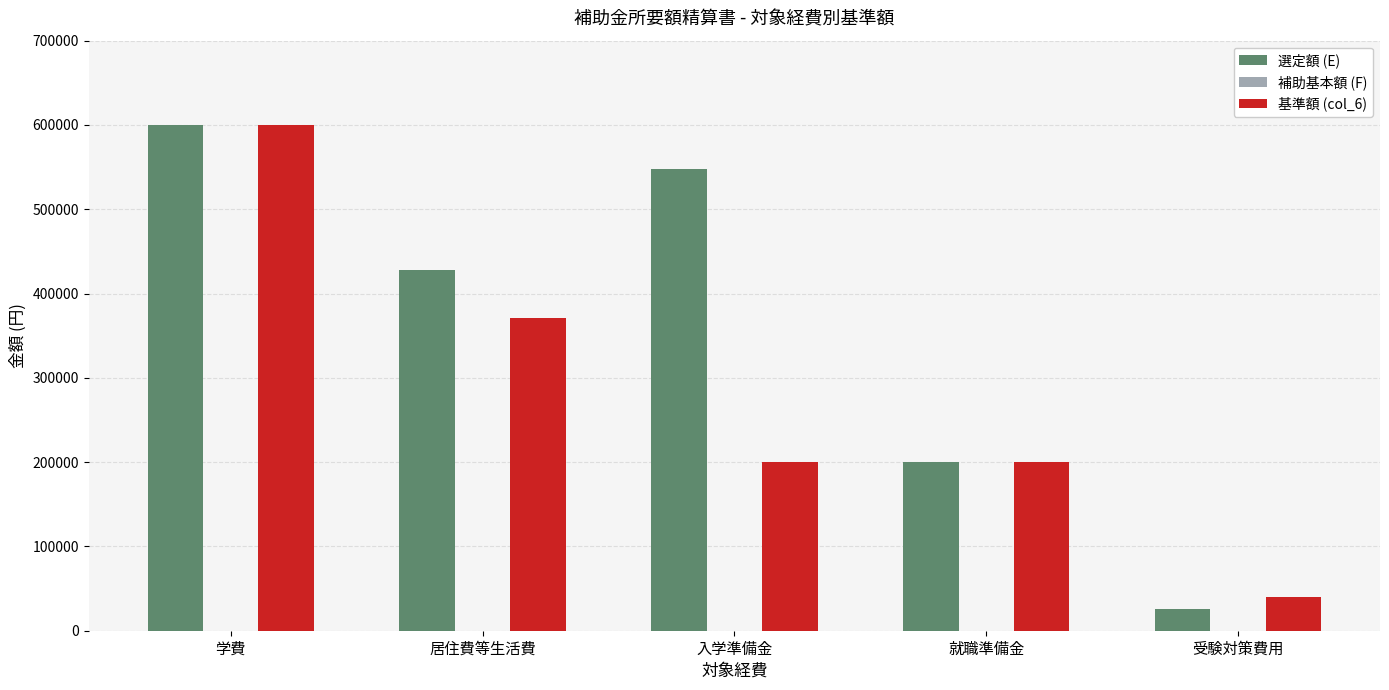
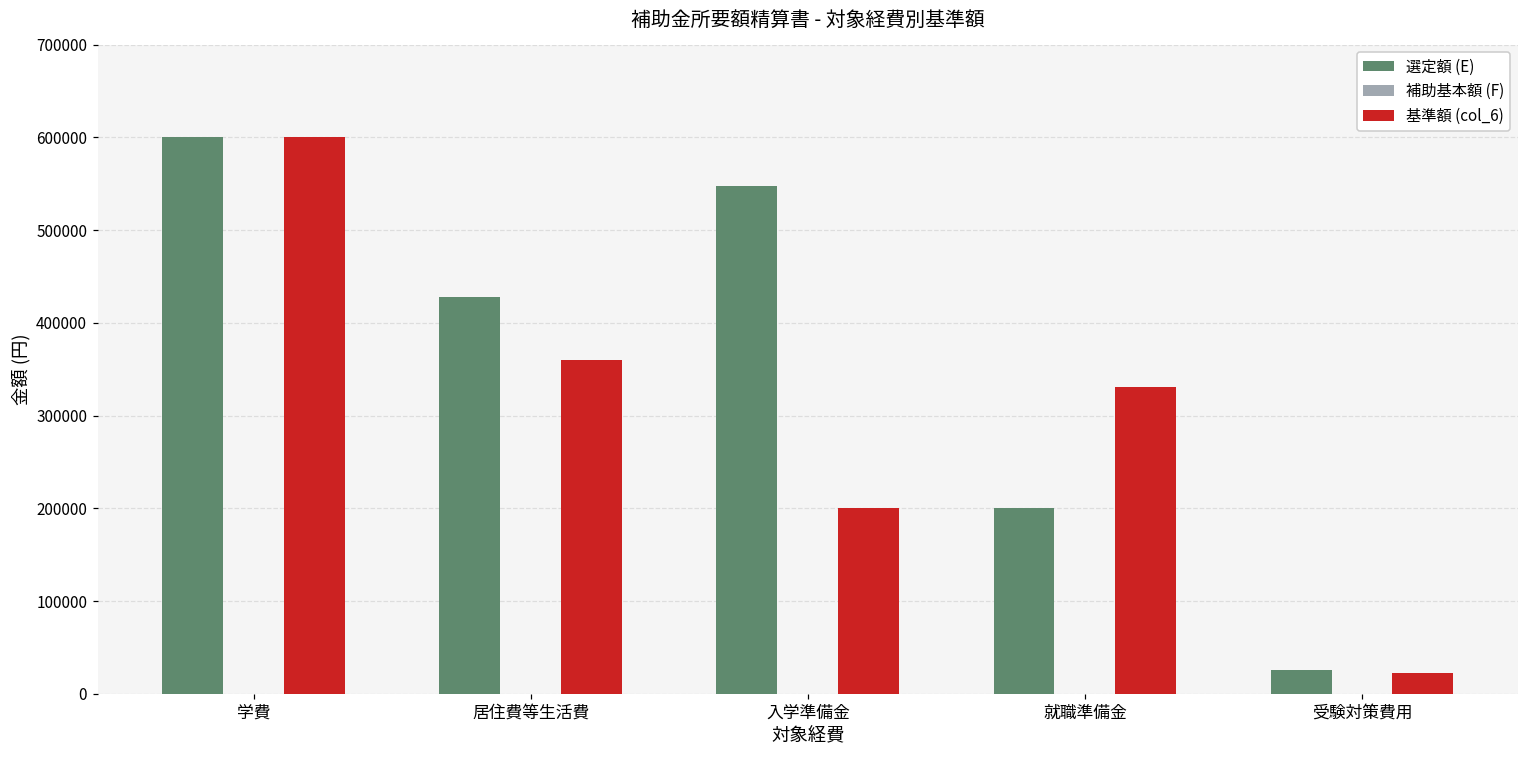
基準額 (col_6), 居住費等生活費: 370000 -> 360000
基準額 (col_6), 就職準備金: 200000 -> 330000
基準額 (col_6), 受験対策費用: 40000 -> 20000
